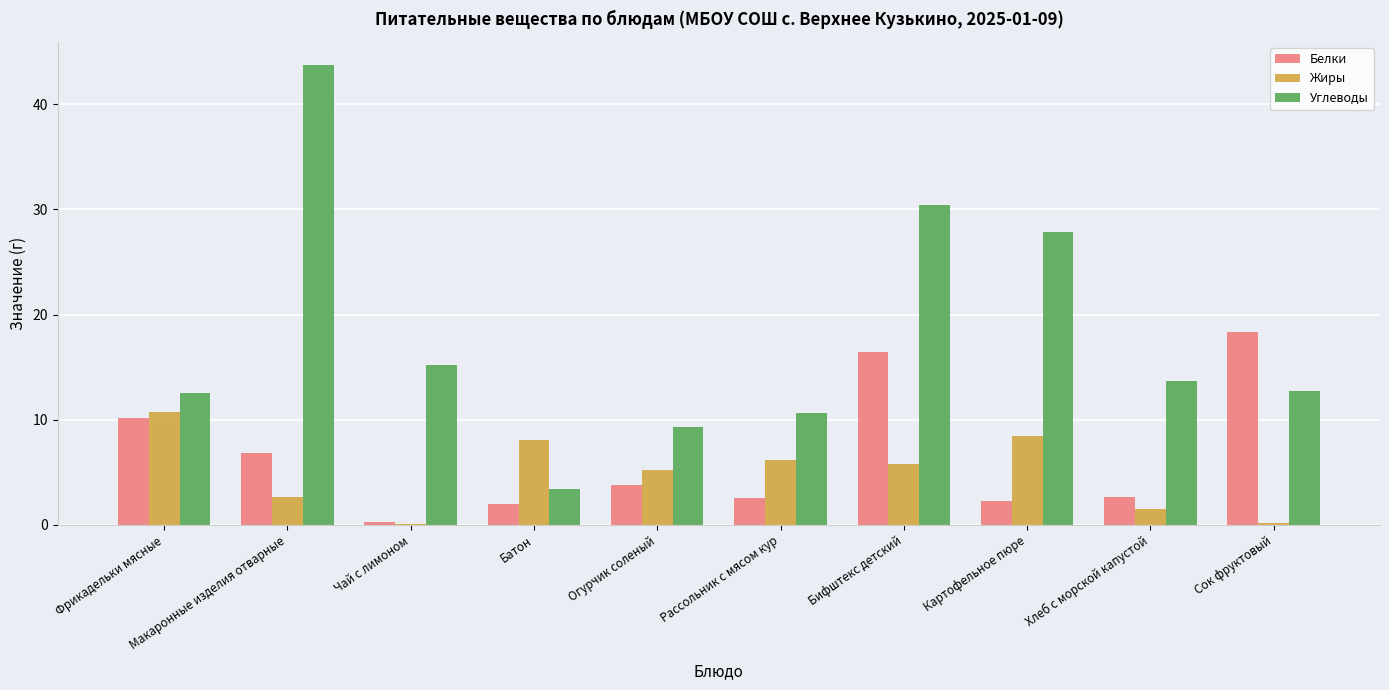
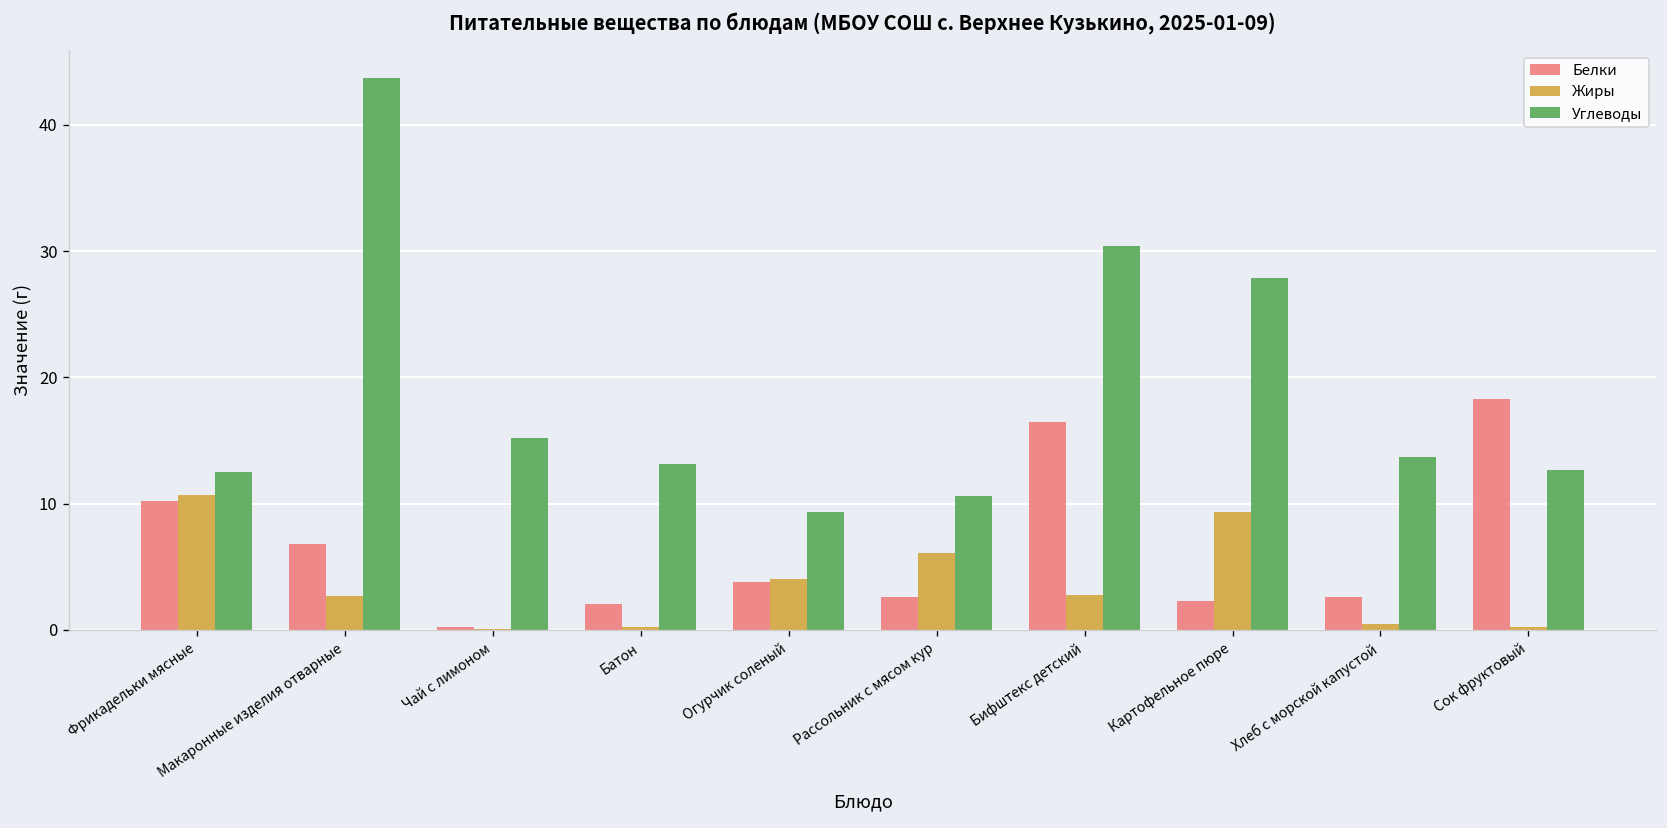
Жиры, Батон: 8.1 -> 0.2
Углеводы, Батон: 3.4 -> 13.1
Жиры, Огурчик соленый: 5.2 -> 4.0
Жиры, Бифштекс детский: 5.8 -> 2.8
Жиры, Картофельное пюре: 8.5 -> 9.3
Жиры, Хлеб с морской капустой: 1.5 -> 0.5
